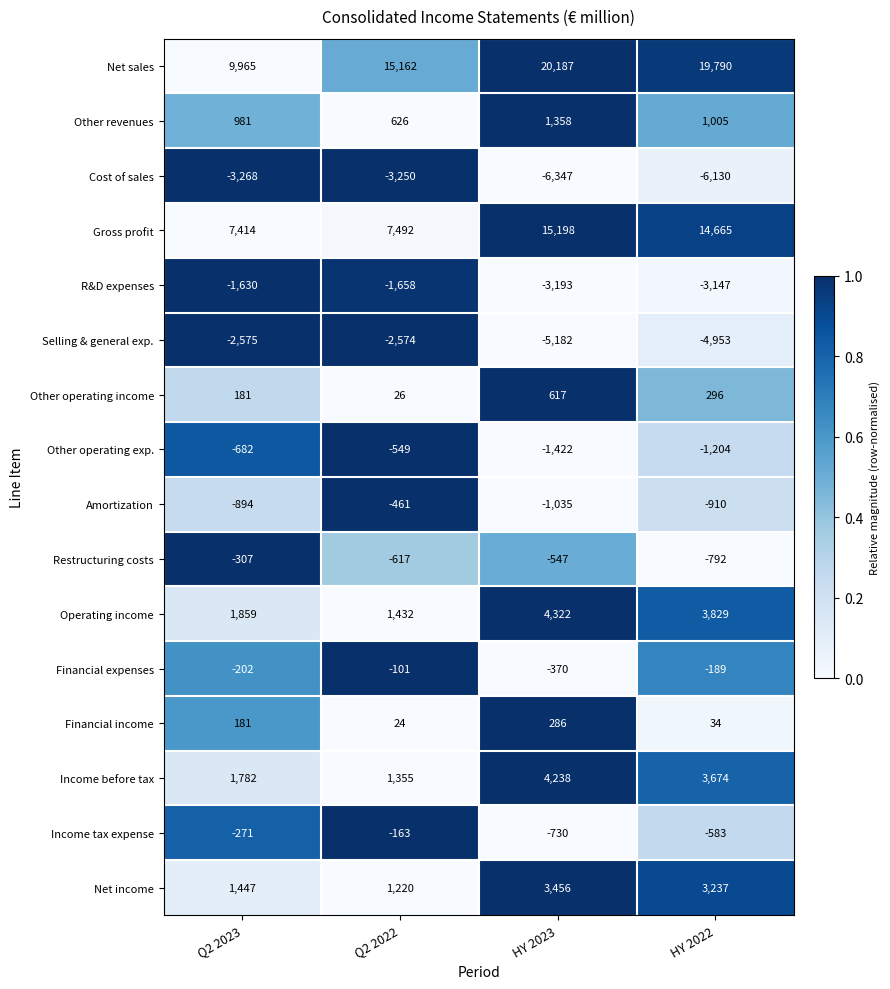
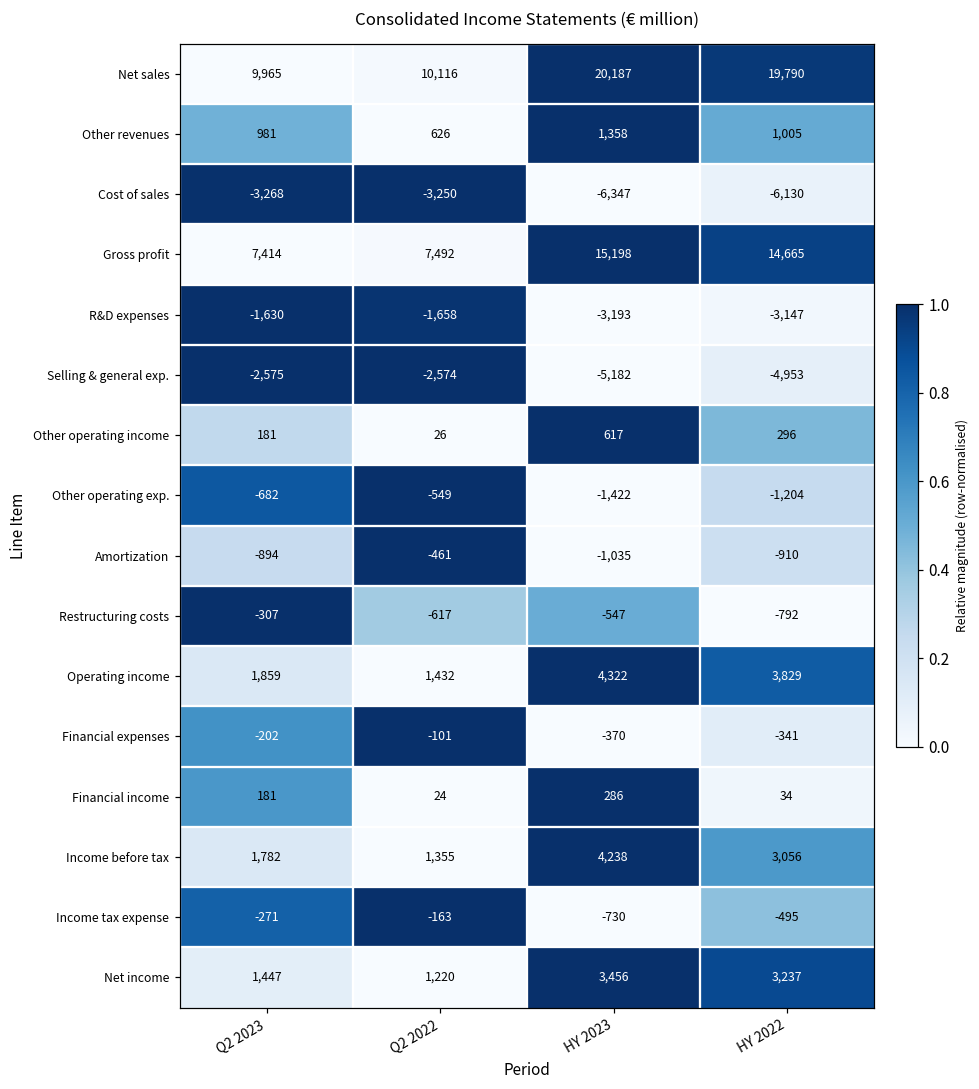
Net sales, Q2 2022: 15,162 -> 10,116
Financial expenses, HY 2022: -189 -> -341
Income before tax, HY 2022: 3,674 -> 3,056
Income tax expense, HY 2022: -583 -> -495
